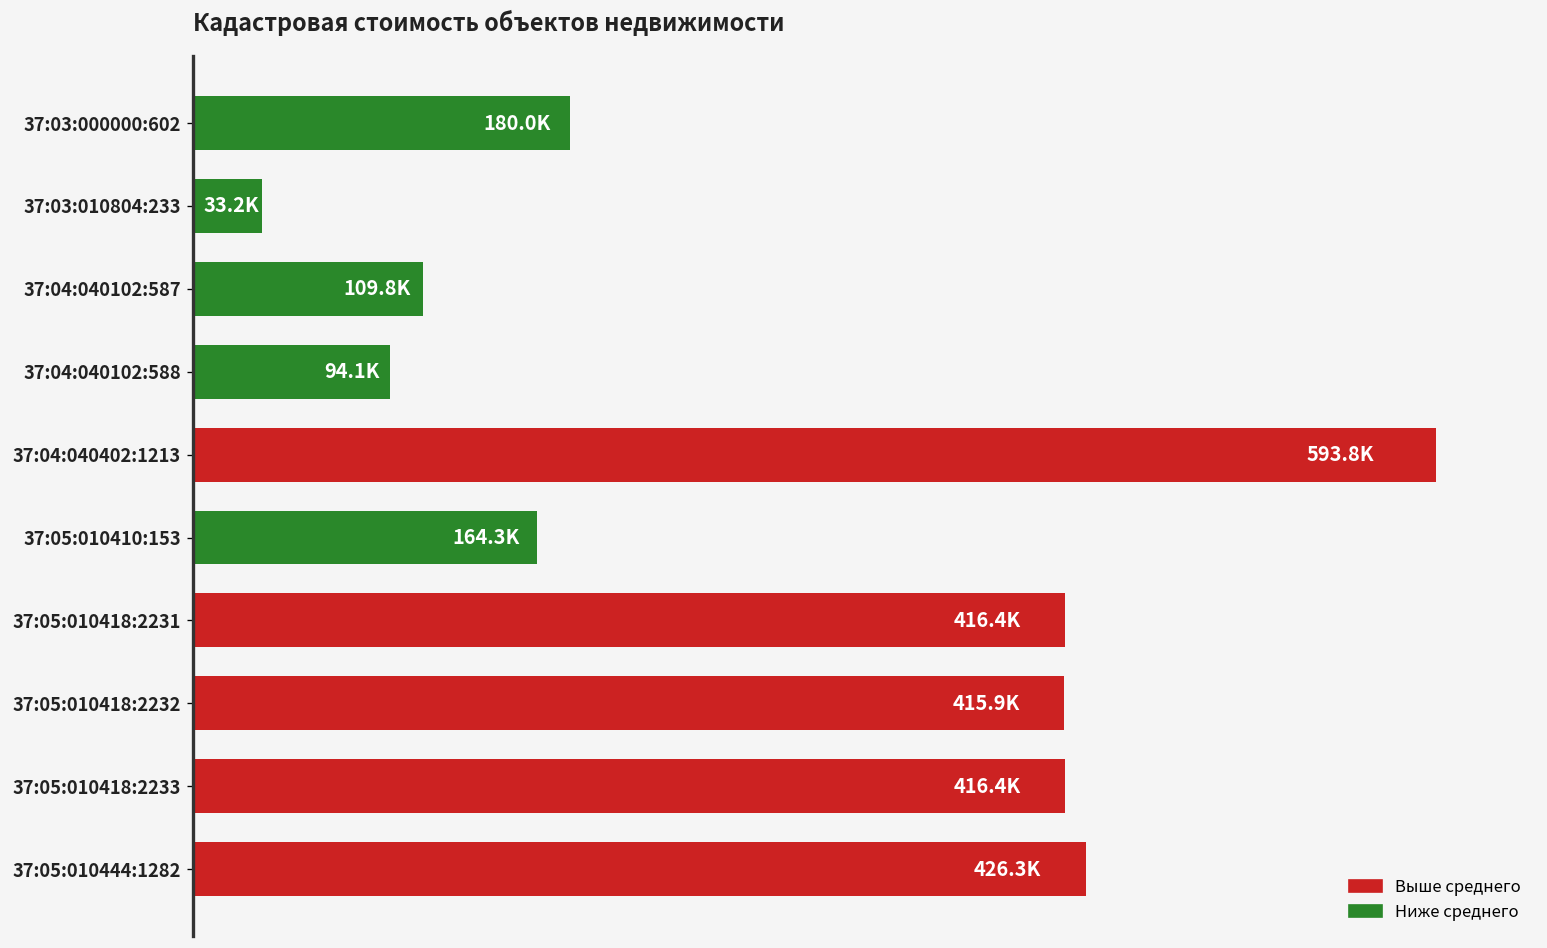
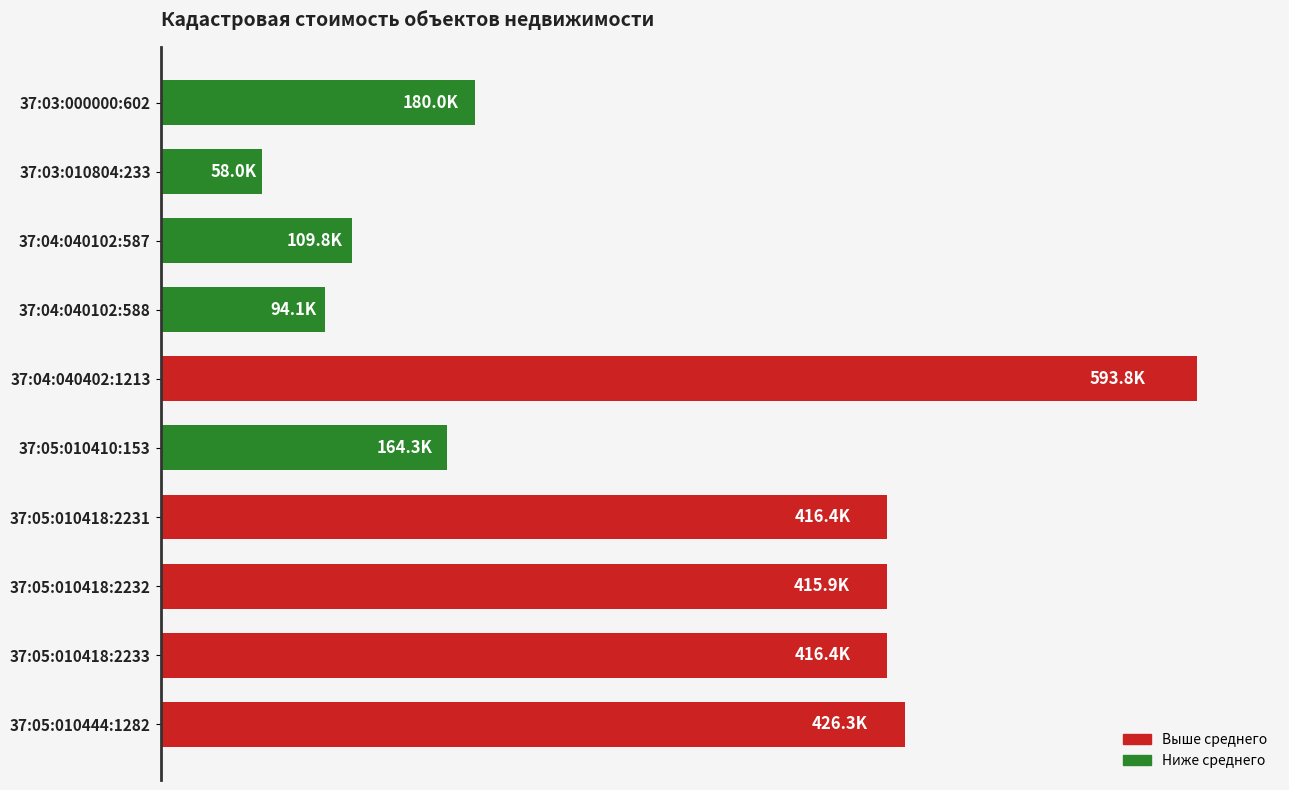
37:03:010804:233: 33.2K -> 58.0K
